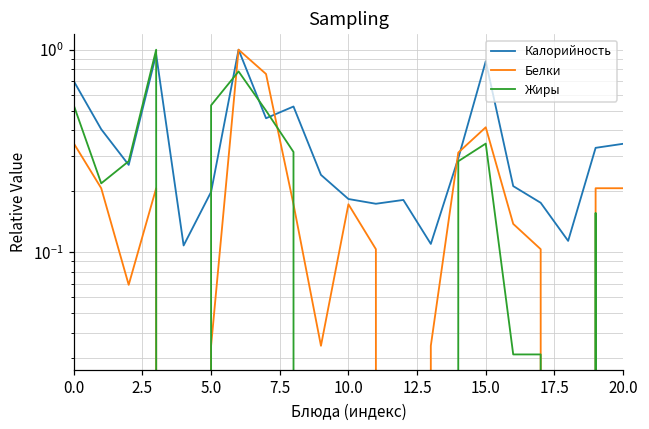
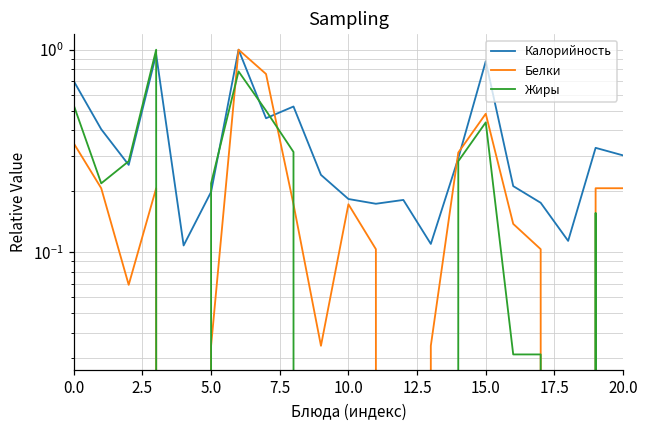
Жиры, 5.0: 0.53 -> 0.22
Белки, 15.0: 0.41 -> 0.48
Жиры, 15.0: 0.34 -> 0.44
Калорийность, 20.0: 0.34 -> 0.30
